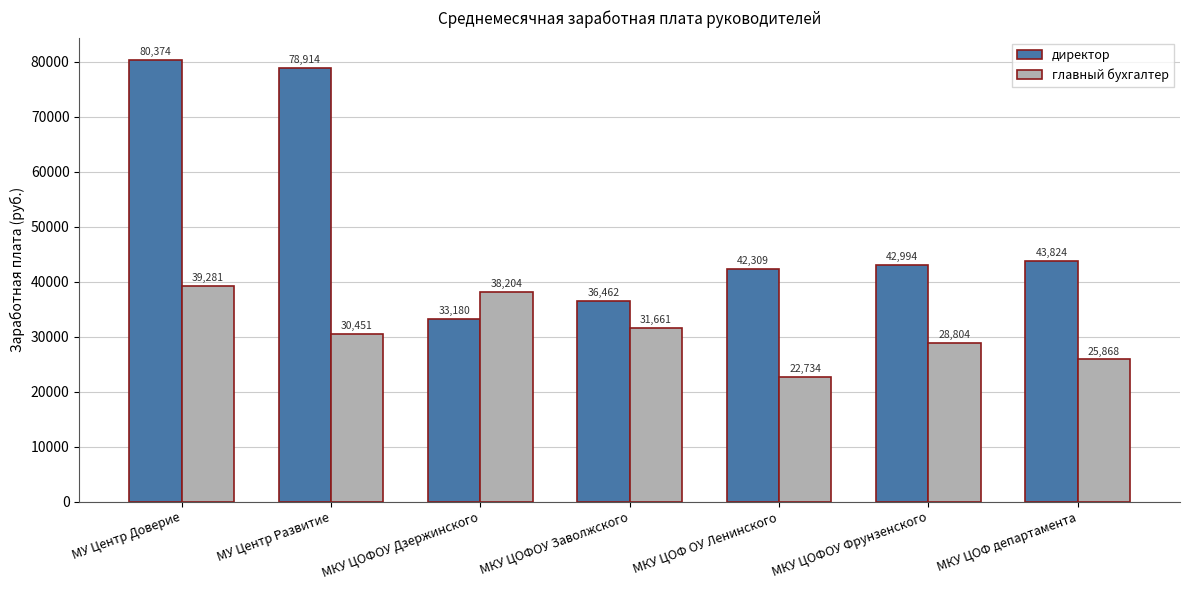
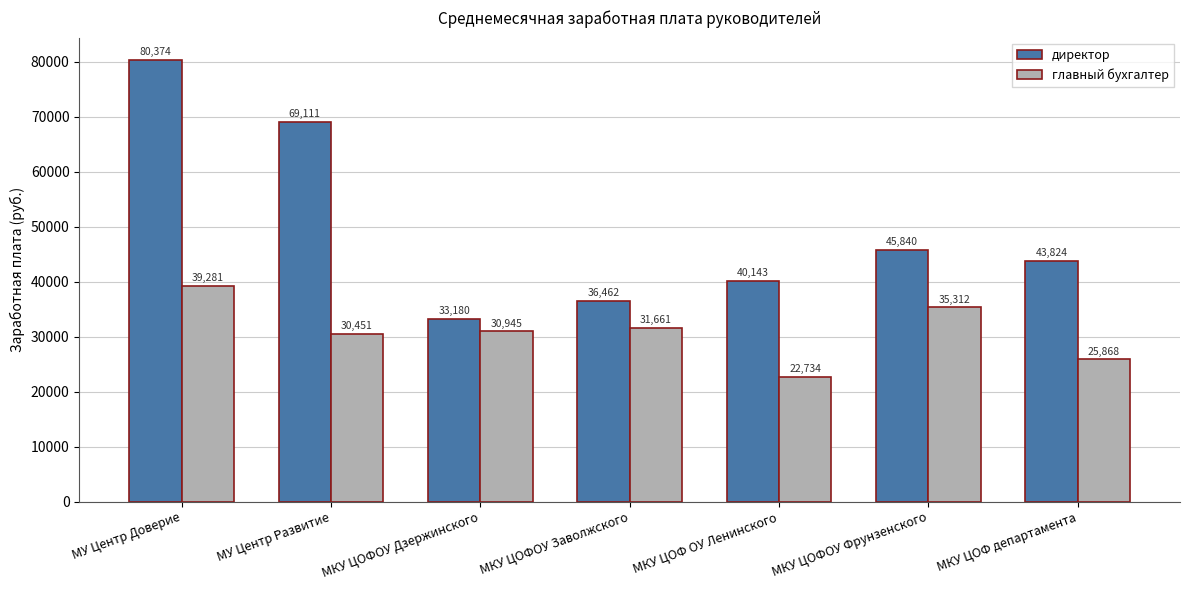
директор, МУ Центр Развитие: 78,914 -> 69,111
главный бухгалтер, МКУ ЦОФОУ Дзержинского: 38,204 -> 30,945
директор, МКУ ЦОФ ОУ Ленинского: 42,309 -> 40,143
директор, МКУ ЦОФОУ Фрунзенского: 42,994 -> 45,840
главный бухгалтер, МКУ ЦОФОУ Фрунзенского: 28,804 -> 35,312
